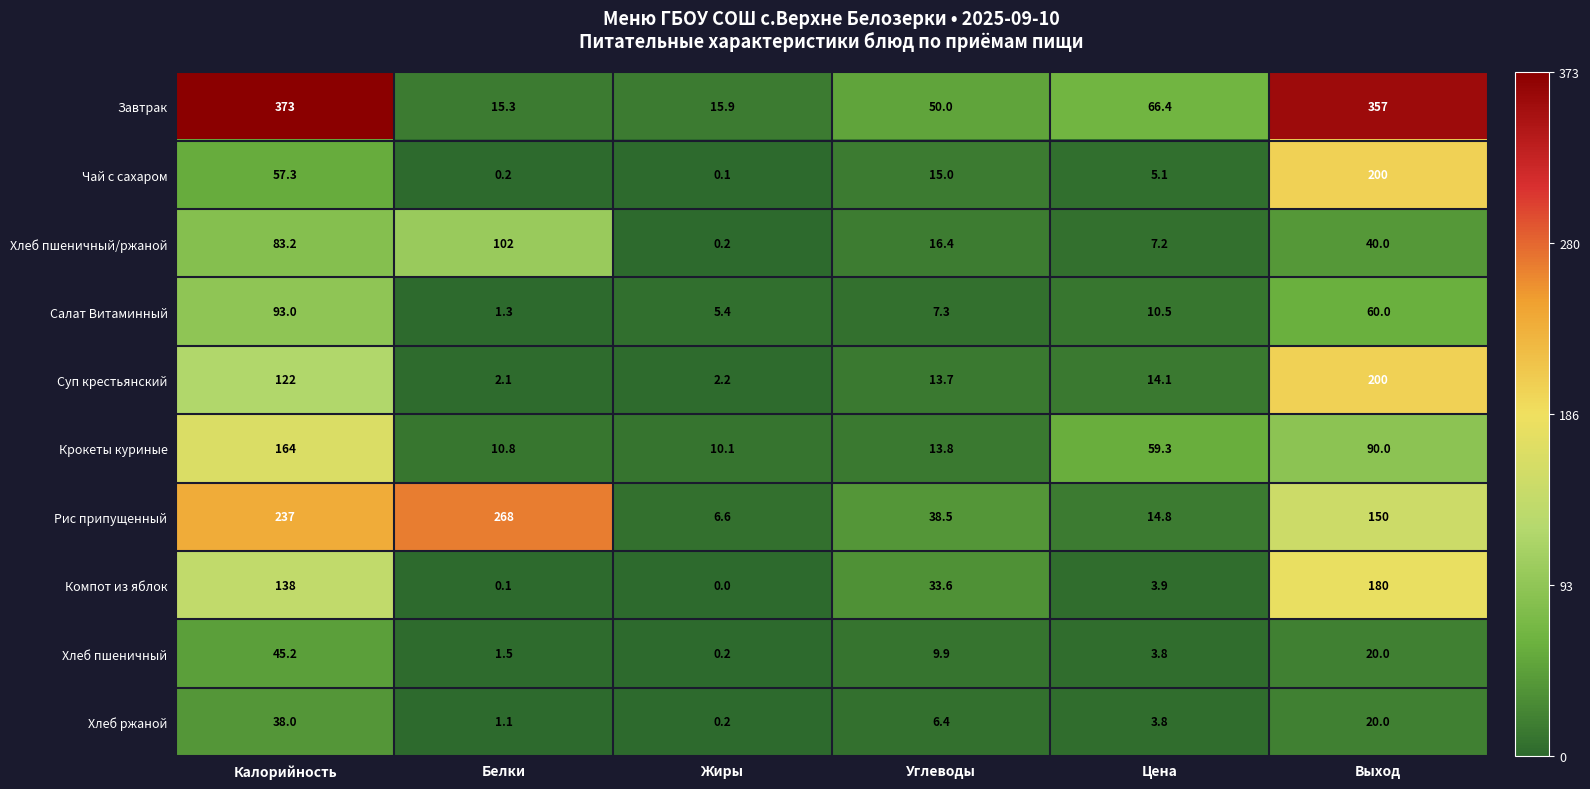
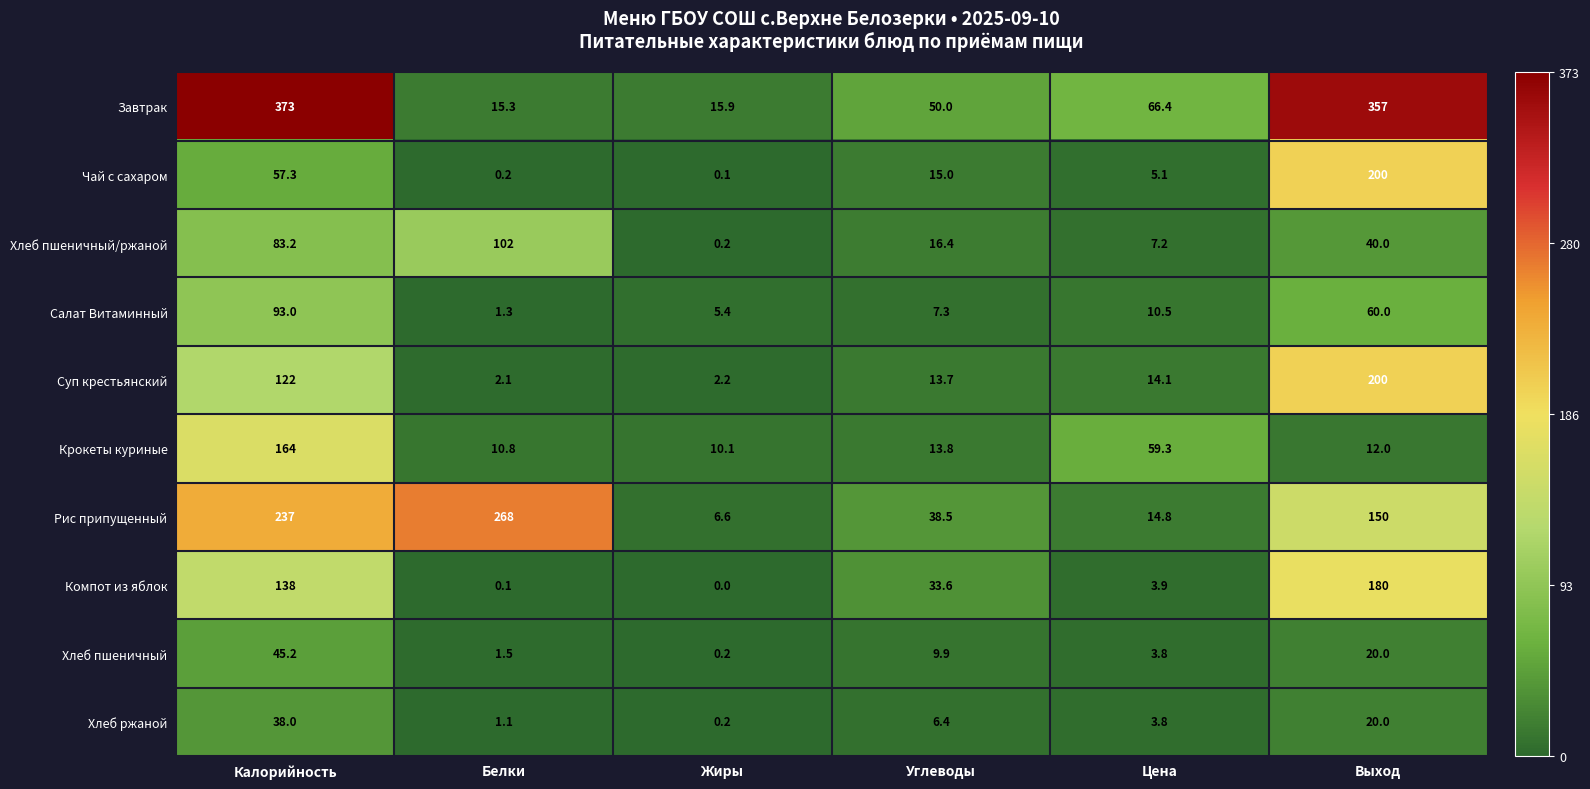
Крокеты куриные, Выход: 90.0 -> 12.0
